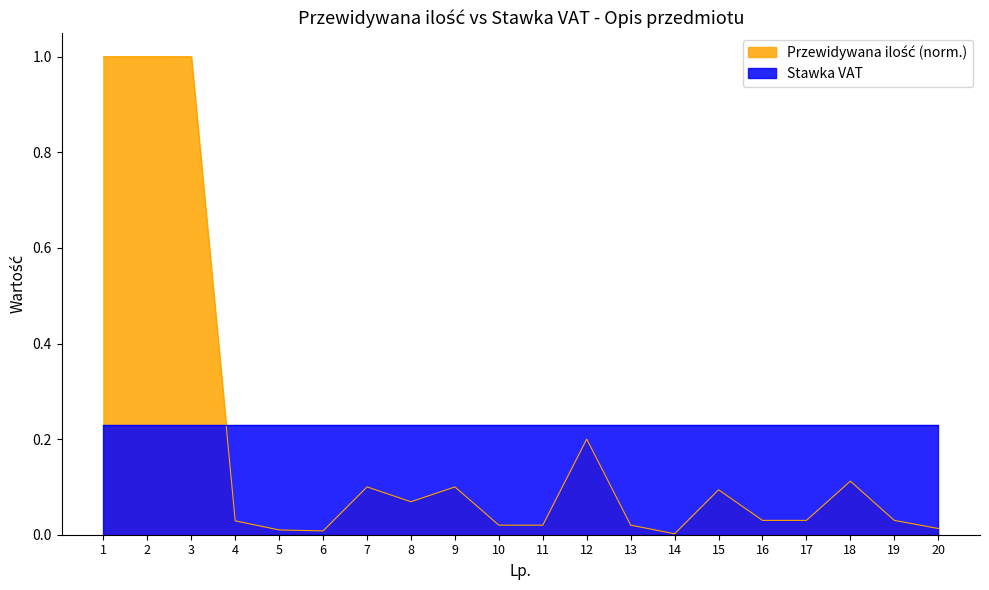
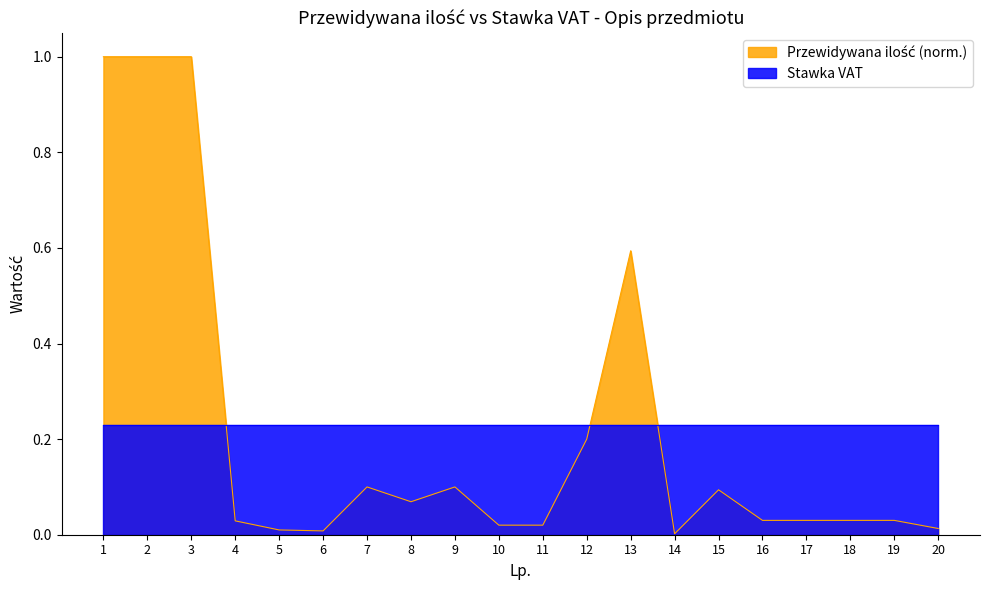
Przewidywana ilość (norm.), 13: 0.02 -> 0.59
Przewidywana ilość (norm.), 18: 0.11 -> 0.03
